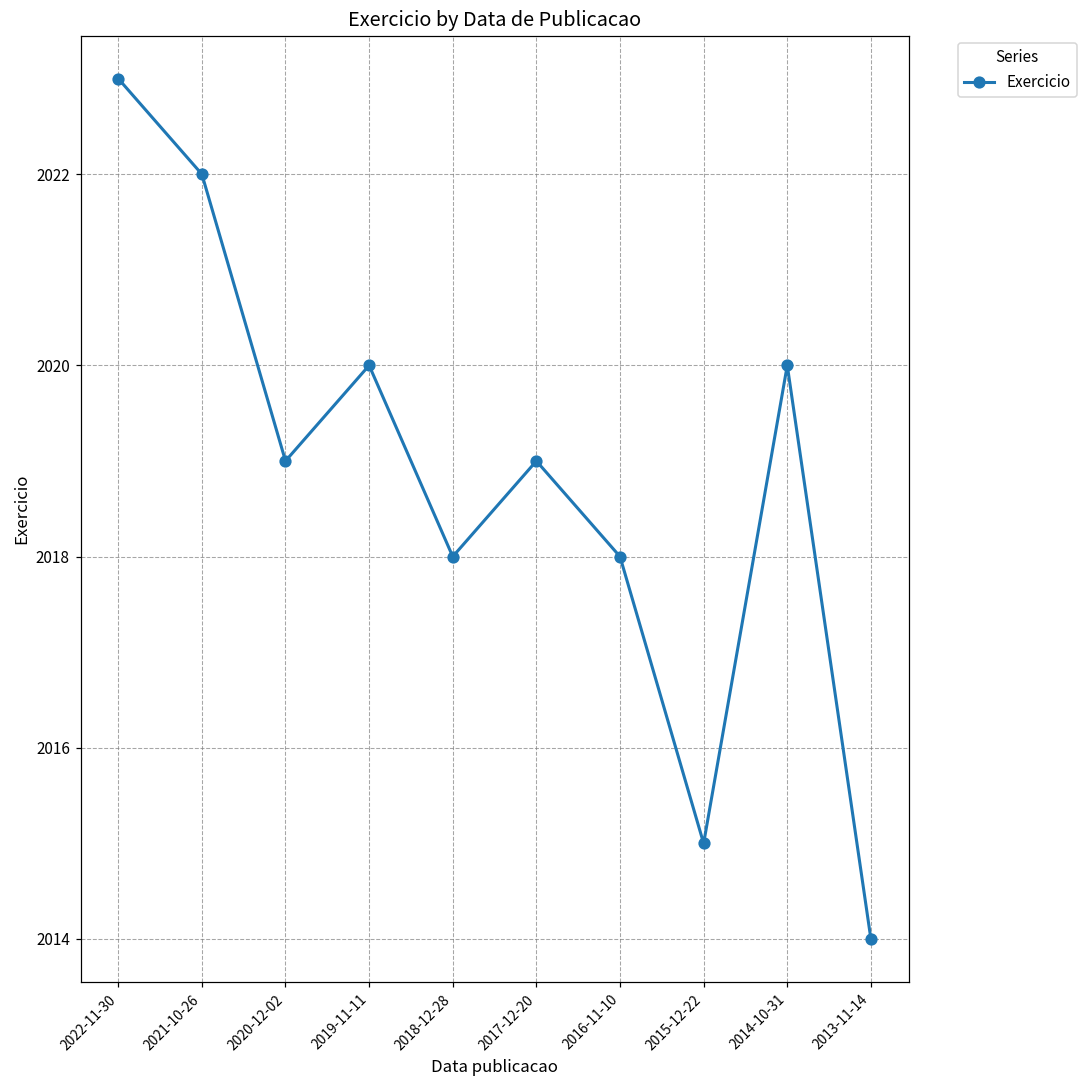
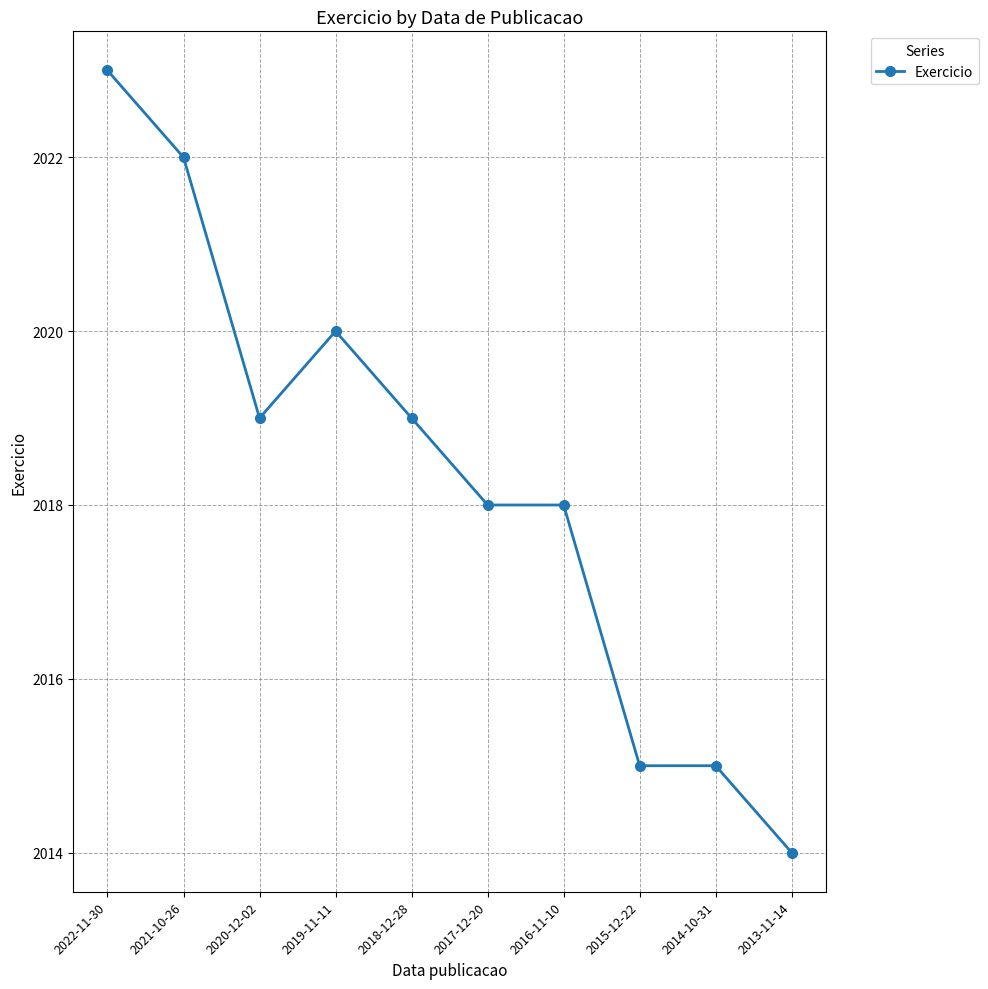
2018-12-28: 2018 -> 2019
2017-12-20: 2019 -> 2018
2014-10-31: 2020 -> 2015
